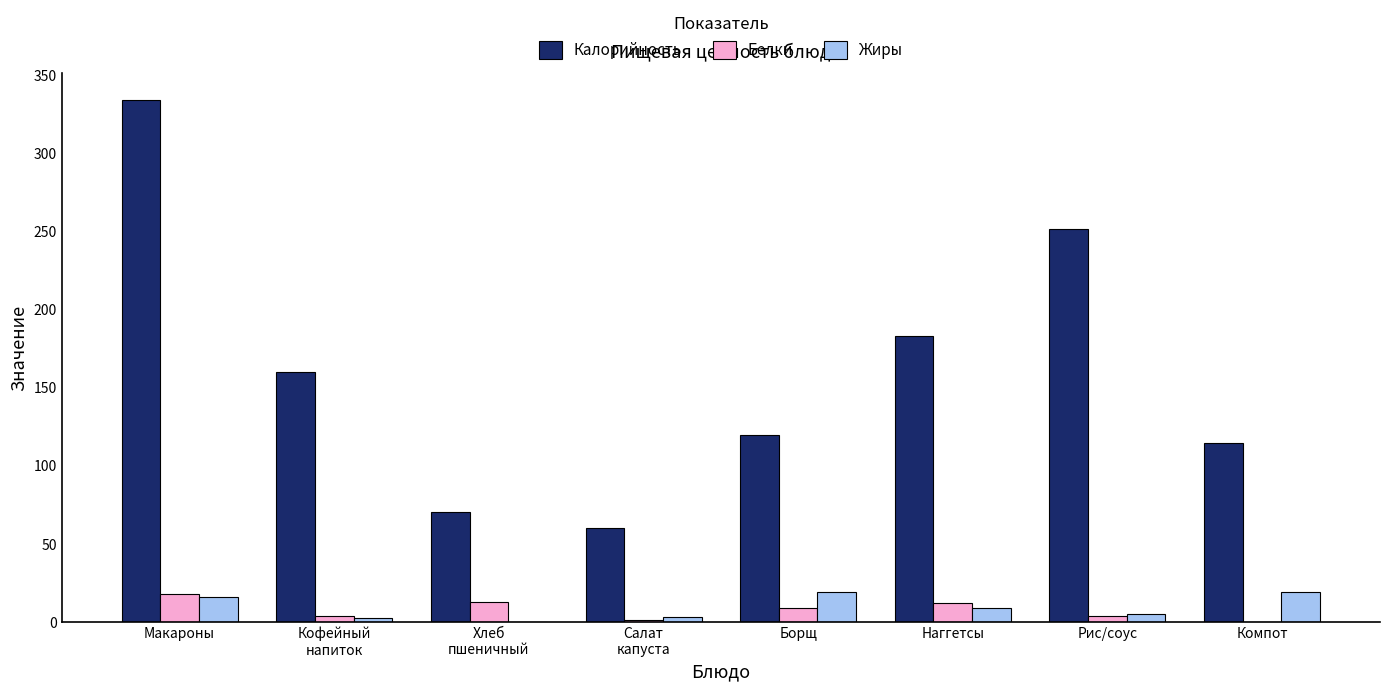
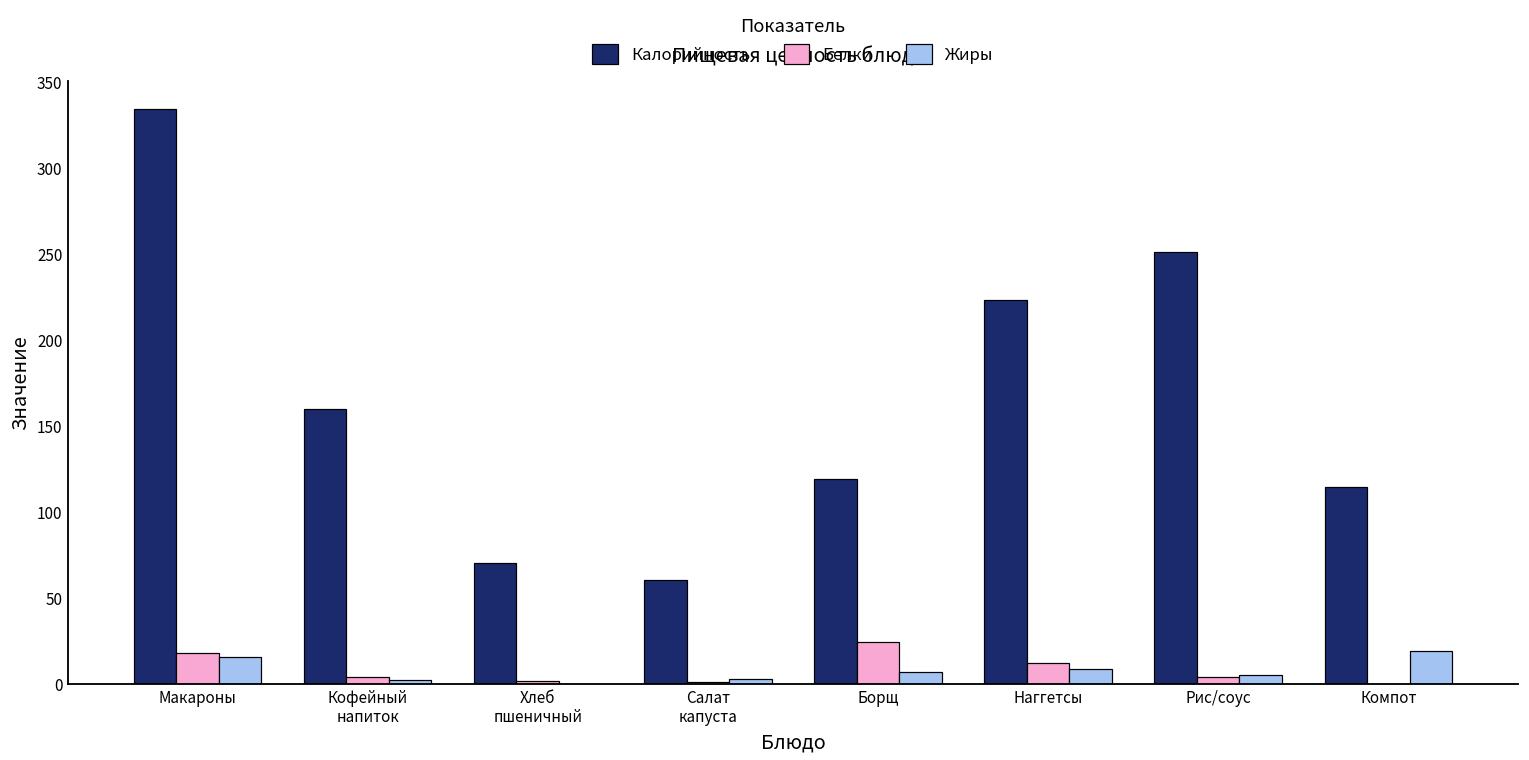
Белки, Хлеб пшеничный: 13 -> 2
Белки, Борщ: 9 -> 25
Жиры, Борщ: 19 -> 7
Калорийность, Наггетсы: 183 -> 223
